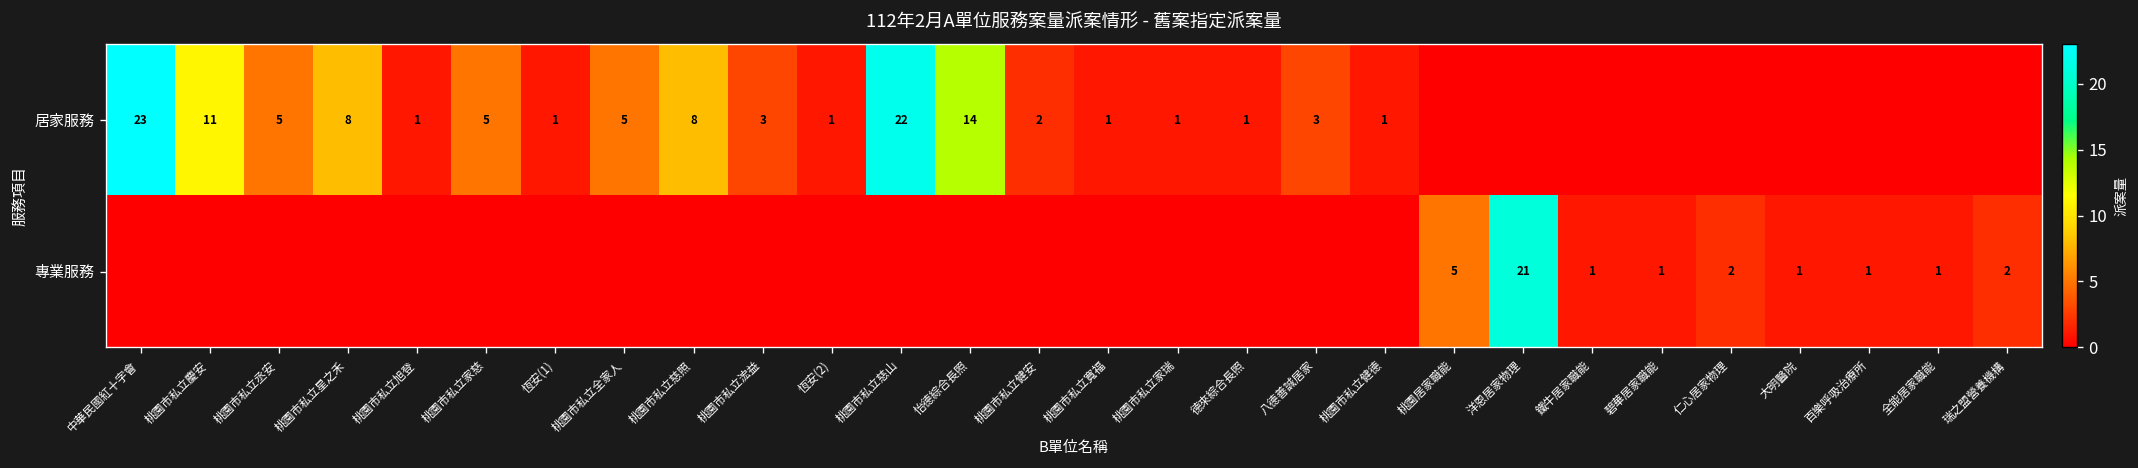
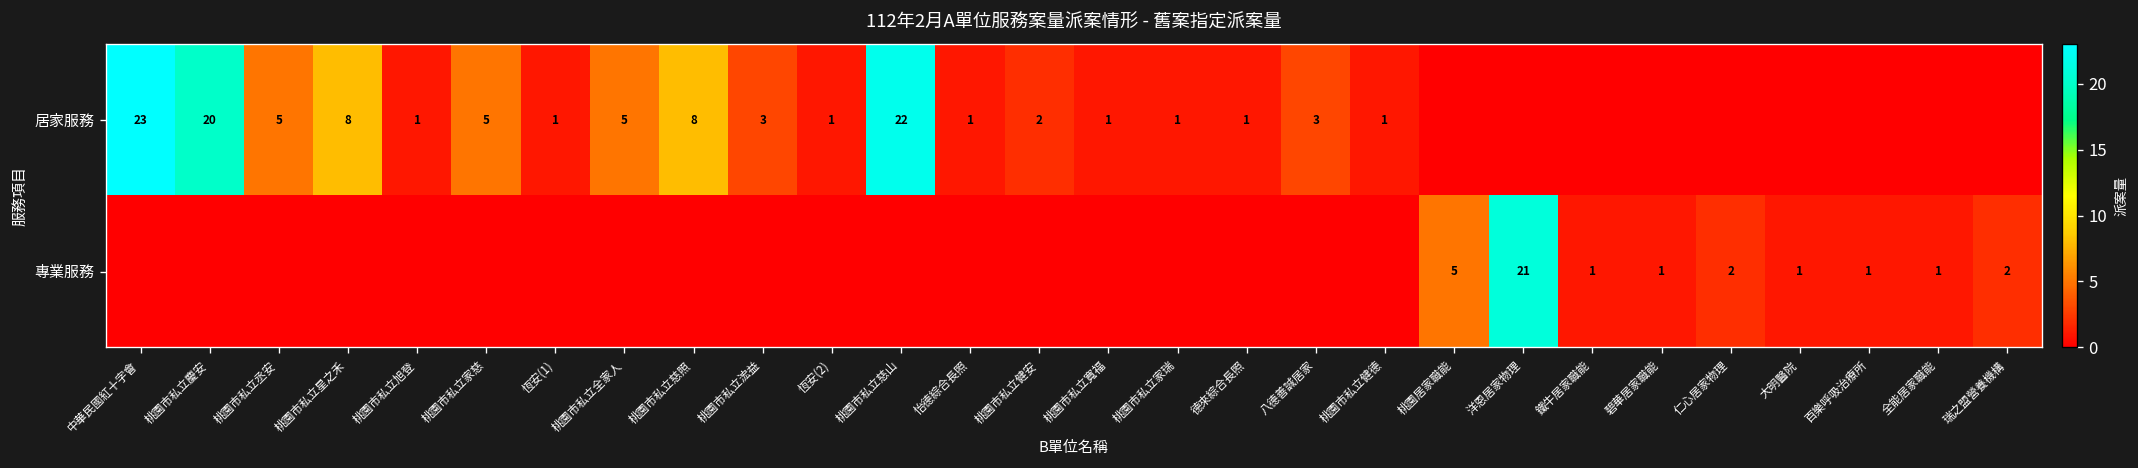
居家服務, 桃園市私立慶安: 11 -> 20
居家服務, 怡德綜合長照: 14 -> 1
